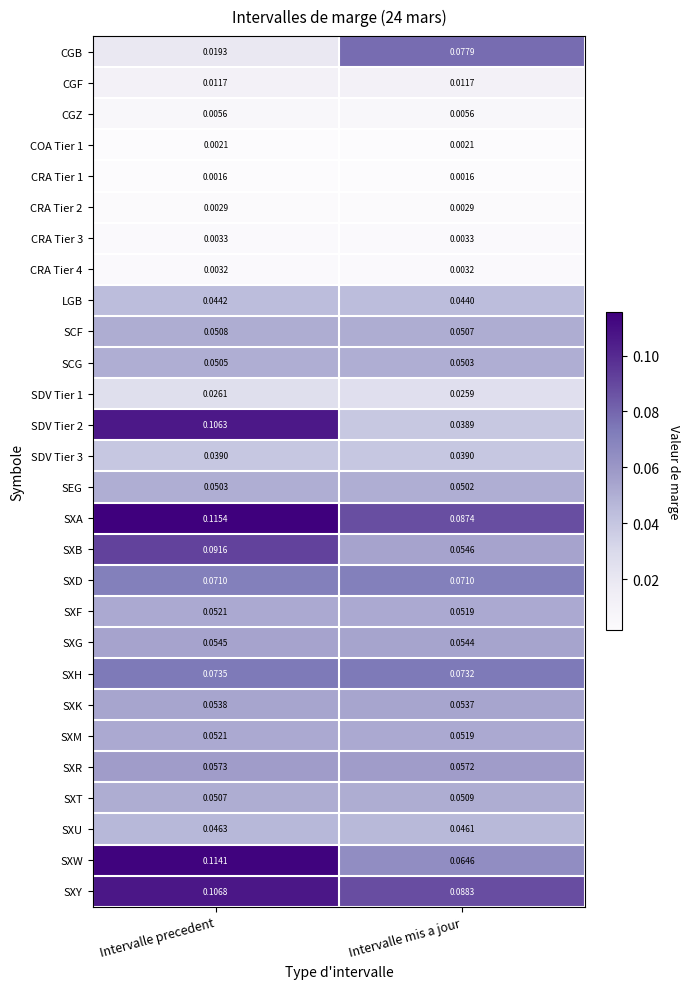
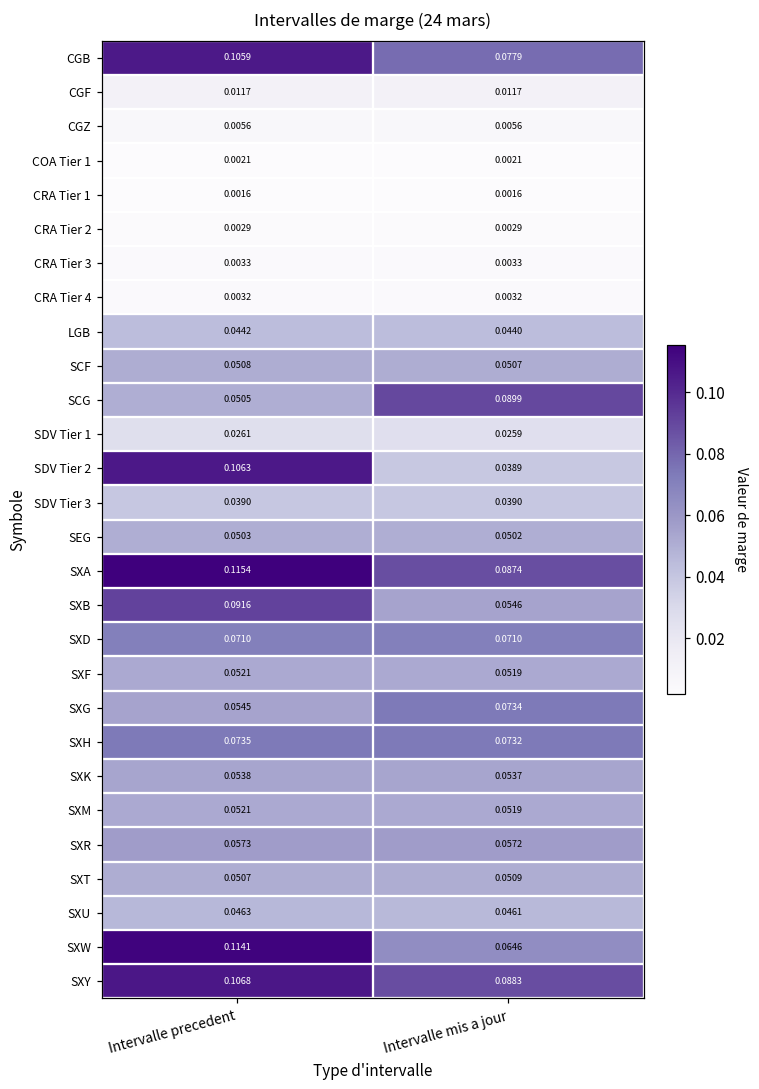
CGB, Intervalle precedent: 0.0193 -> 0.1059
SCG, Intervalle mis a jour: 0.0503 -> 0.0899
SXG, Intervalle mis a jour: 0.0544 -> 0.0734
